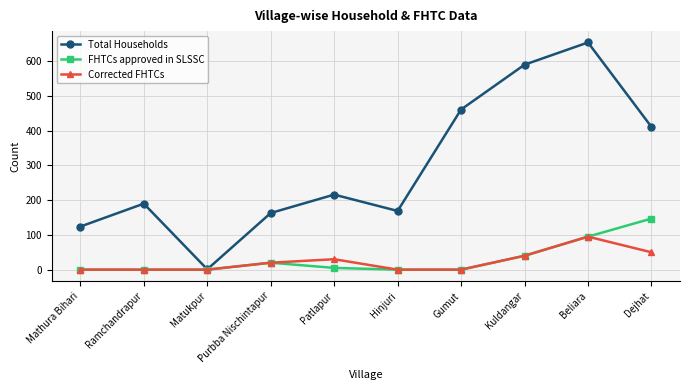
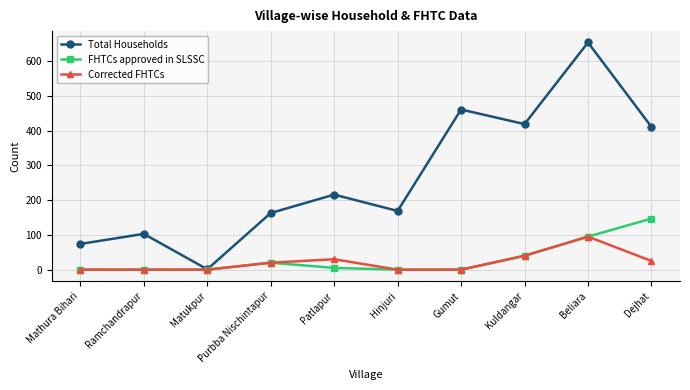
Total Households, Mathura Bihari: 120 -> 70
Total Households, Ramchandrapur: 190 -> 100
Total Households, Kuldangar: 590 -> 420
Corrected FHTCs, Dejhat: 50 -> 30
